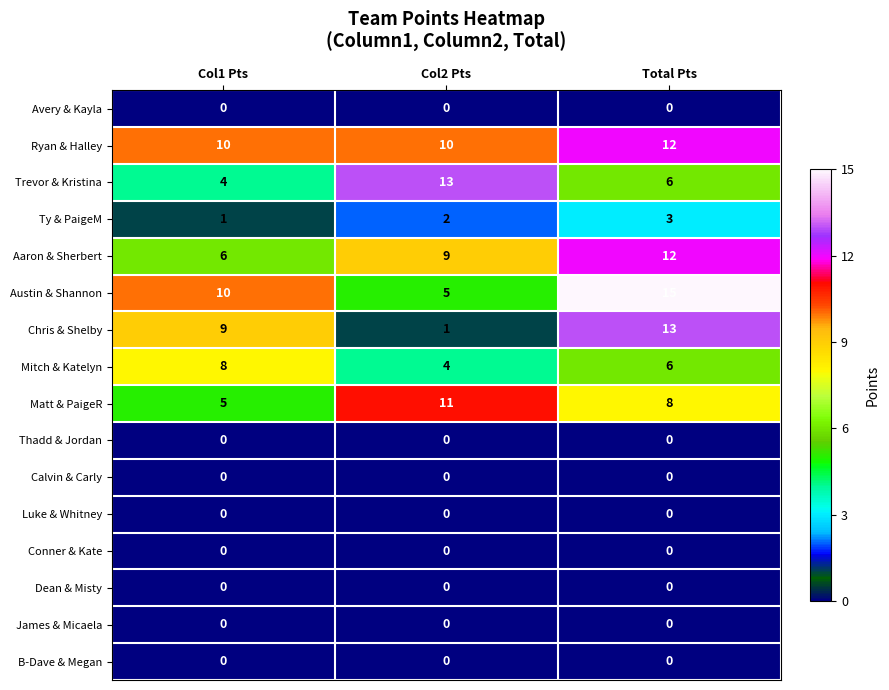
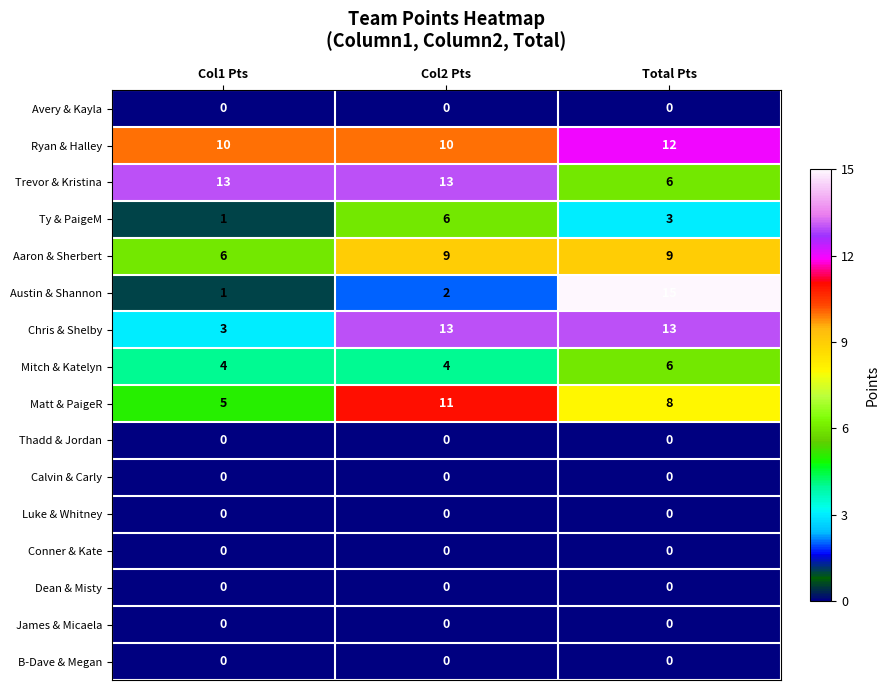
Trevor & Kristina, Col1 Pts: 4 -> 13
Ty & PaigeM, Col2 Pts: 2 -> 6
Aaron & Sherbert, Total Pts: 12 -> 9
Austin & Shannon, Col1 Pts: 10 -> 1
Austin & Shannon, Col2 Pts: 5 -> 2
Chris & Shelby, Col1 Pts: 9 -> 3
Chris & Shelby, Col2 Pts: 1 -> 13
Mitch & Katelyn, Col1 Pts: 8 -> 4
